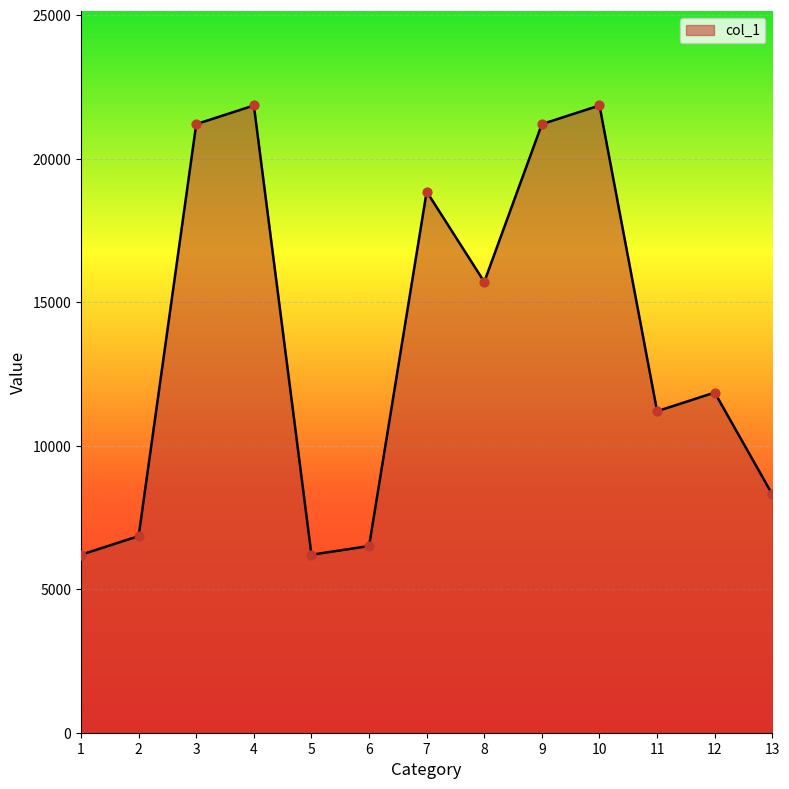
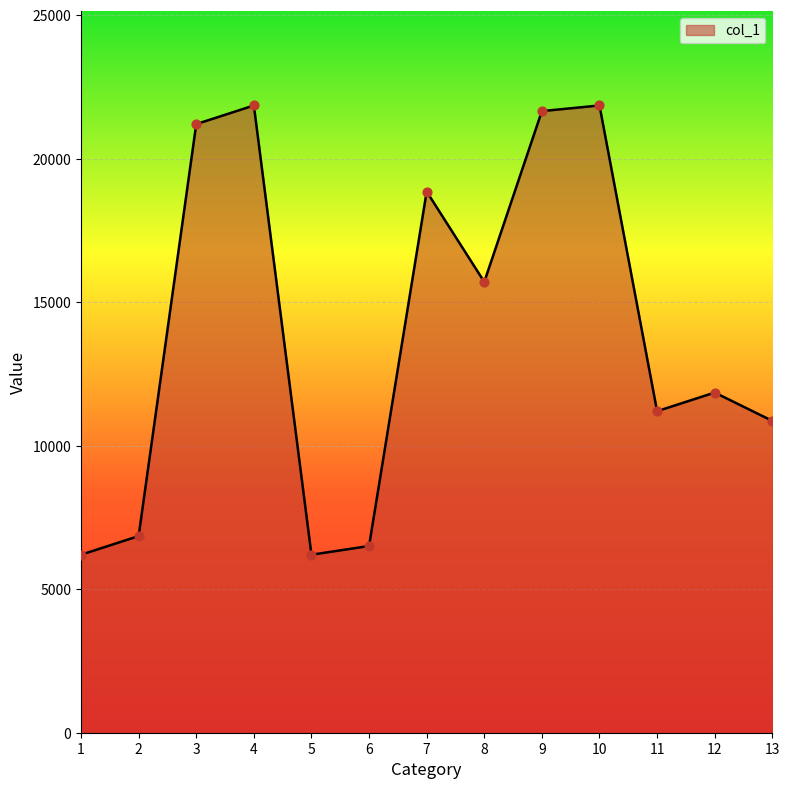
9: 21200 -> 21700
13: 8300 -> 10900
